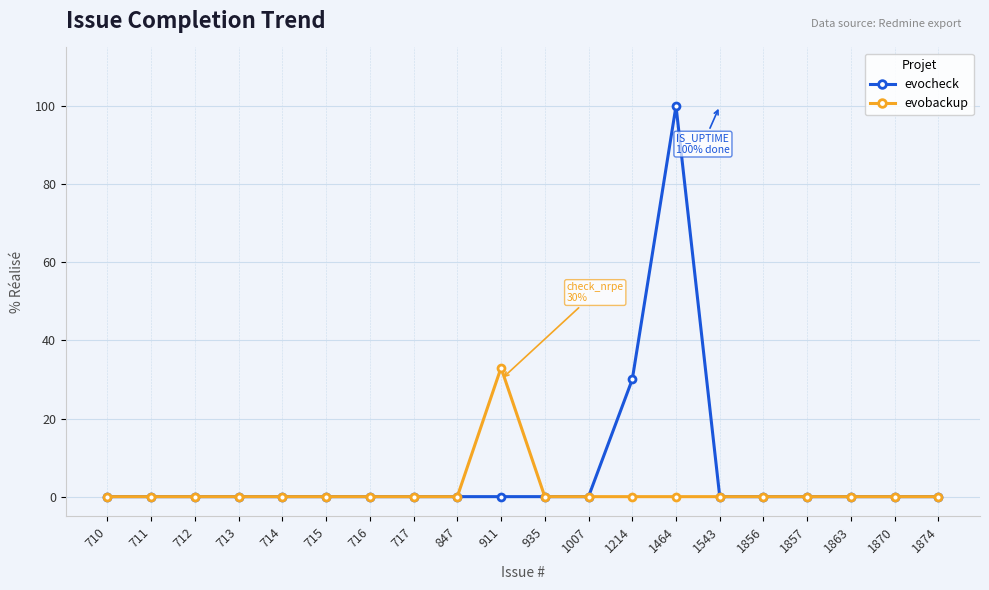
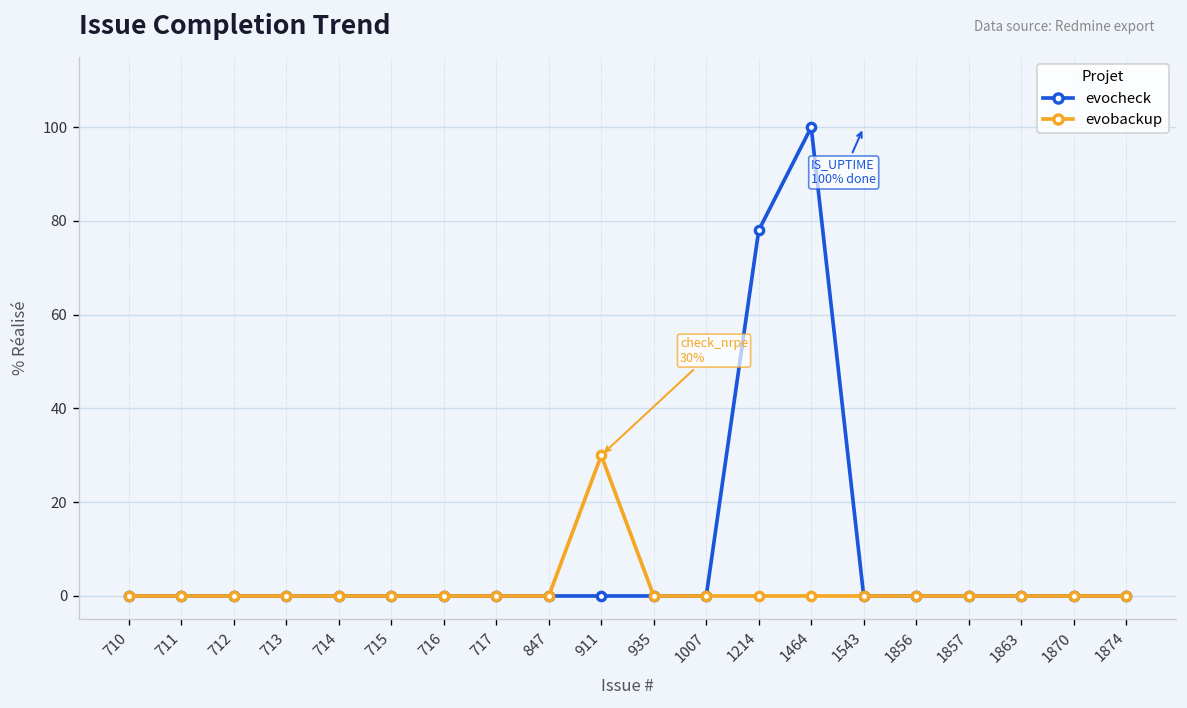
evobackup, 911: 33 -> 30
evocheck, 1214: 30 -> 78
